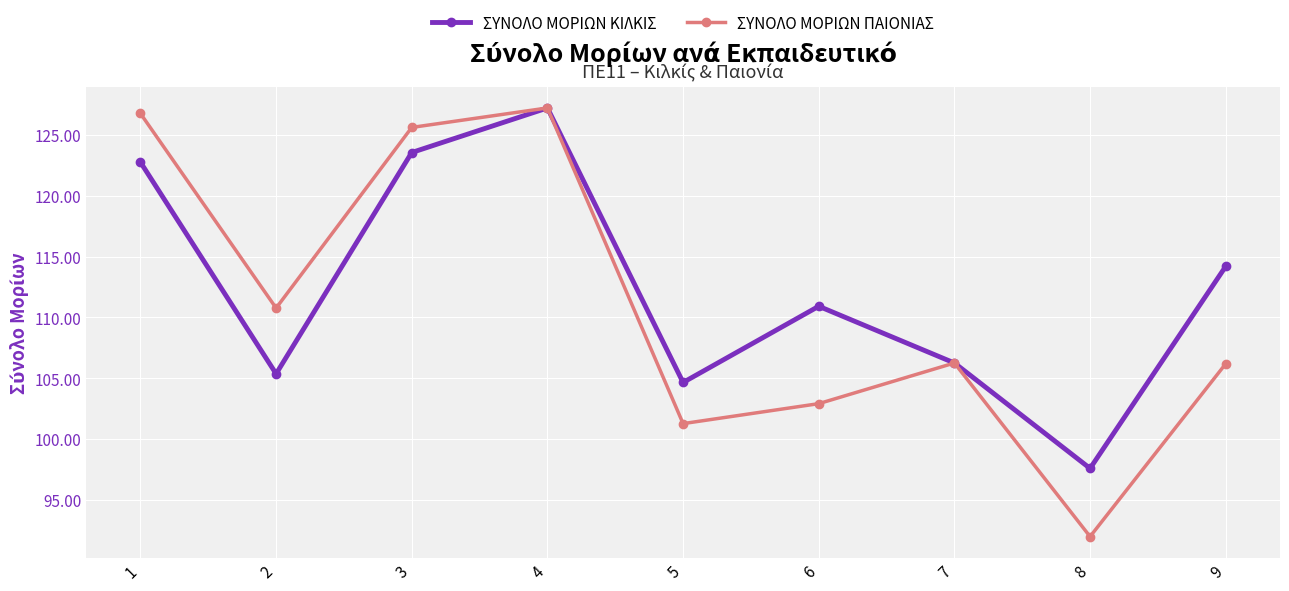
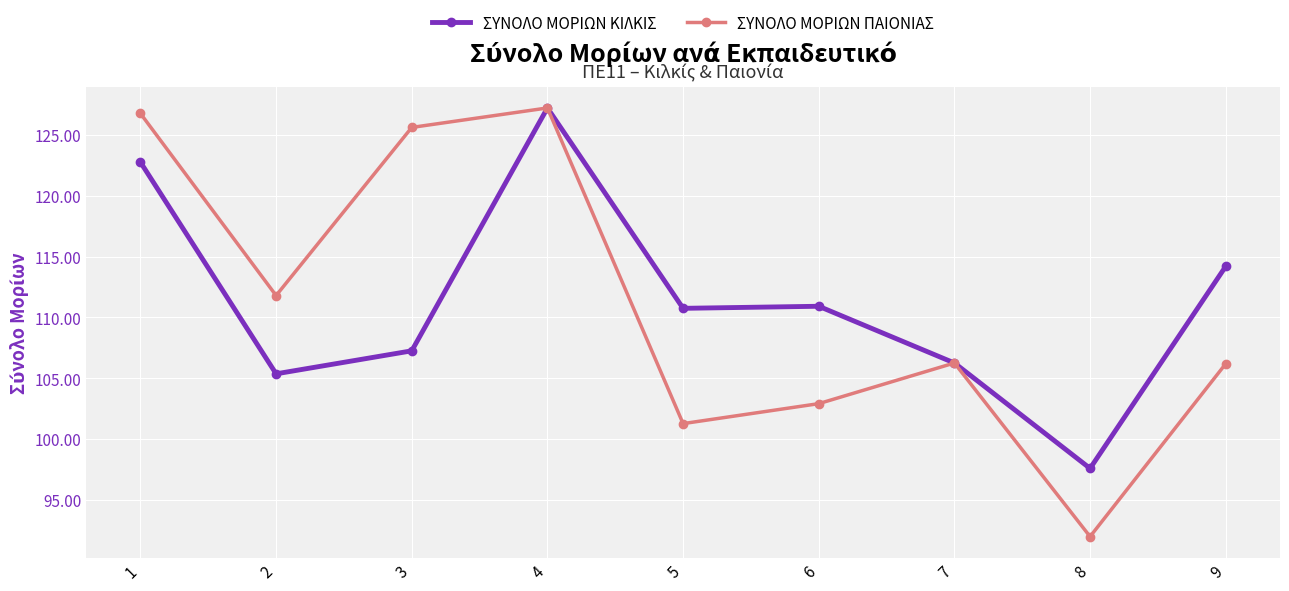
ΣΥΝΟΛΟ ΜΟΡΙΩΝ ΠΑΙΟΝΙΑΣ, 2: 110.8 -> 111.8
ΣΥΝΟΛΟ ΜΟΡΙΩΝ ΚΙΛΚΙΣ, 3: 123.6 -> 107.3
ΣΥΝΟΛΟ ΜΟΡΙΩΝ ΚΙΛΚΙΣ, 5: 104.7 -> 110.8
